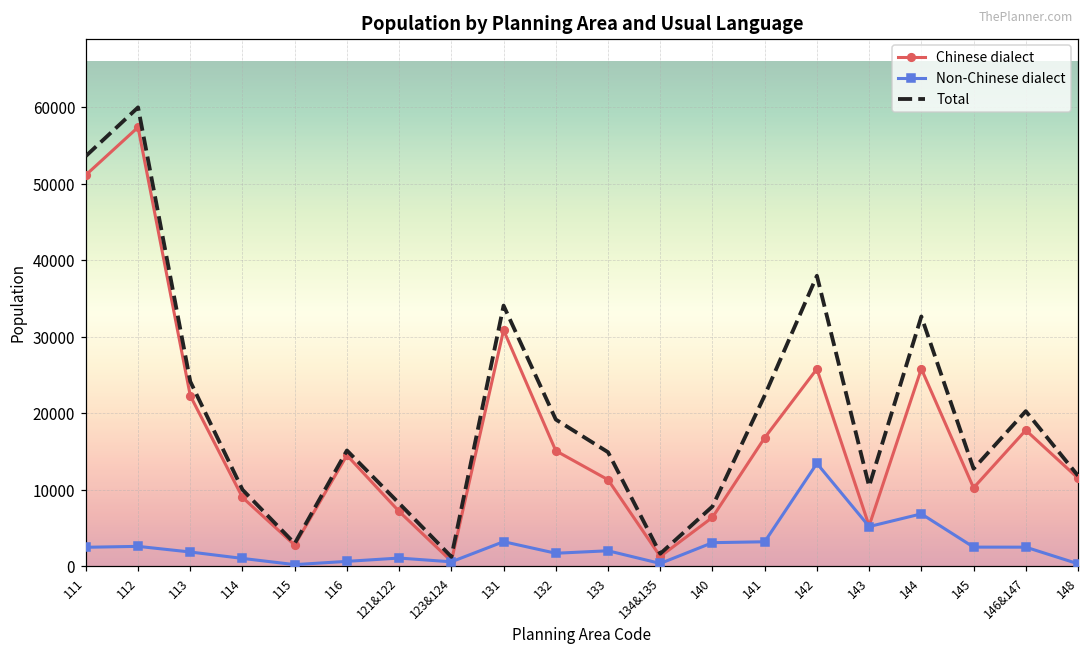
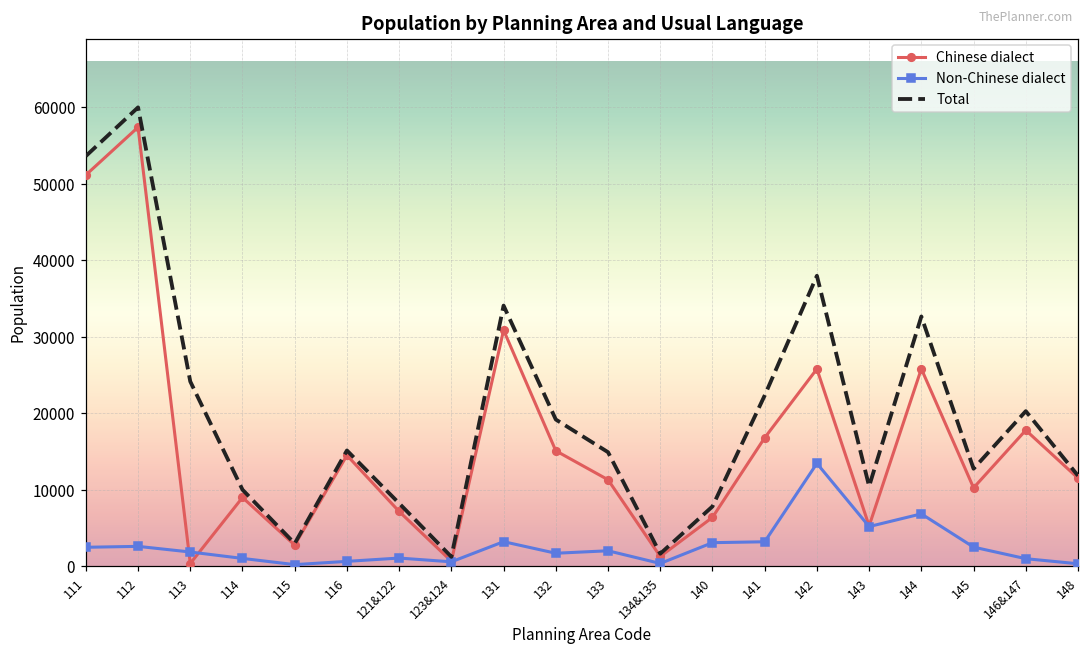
Chinese dialect, 113: 22000 -> 0
Non-Chinese dialect, 146&147: 2000 -> 1000
